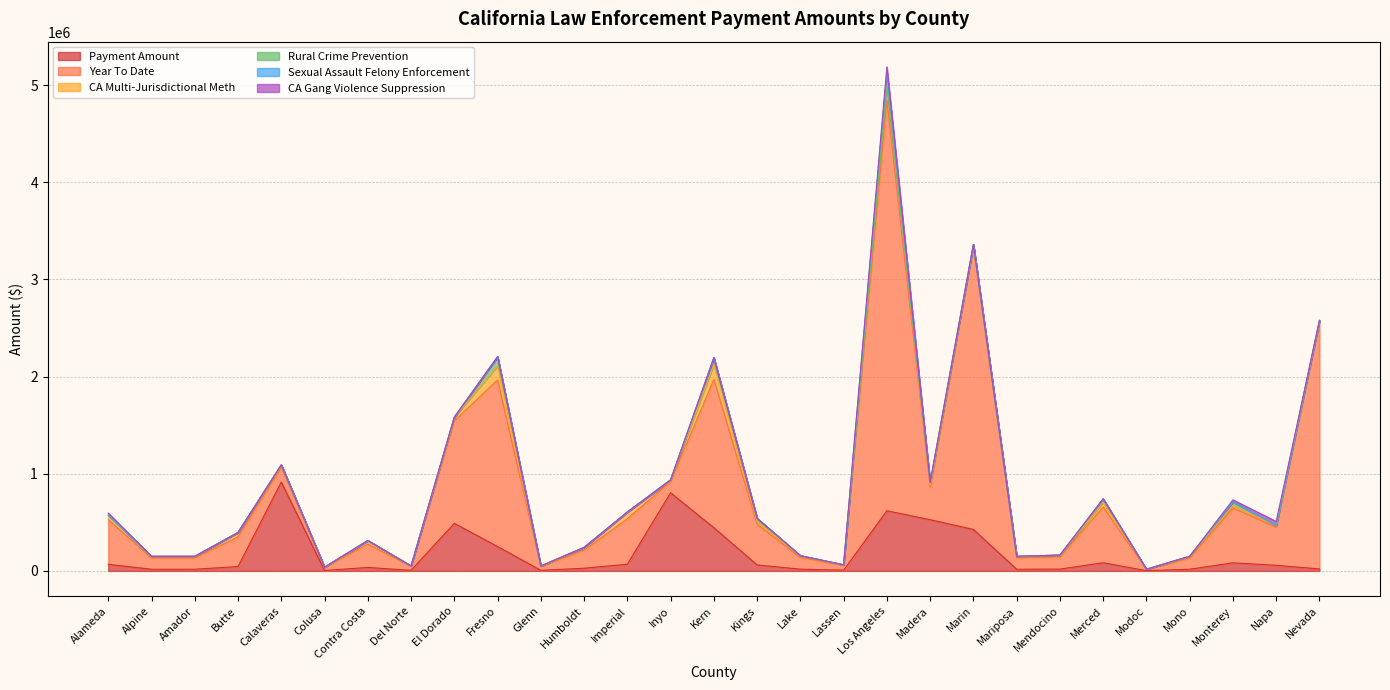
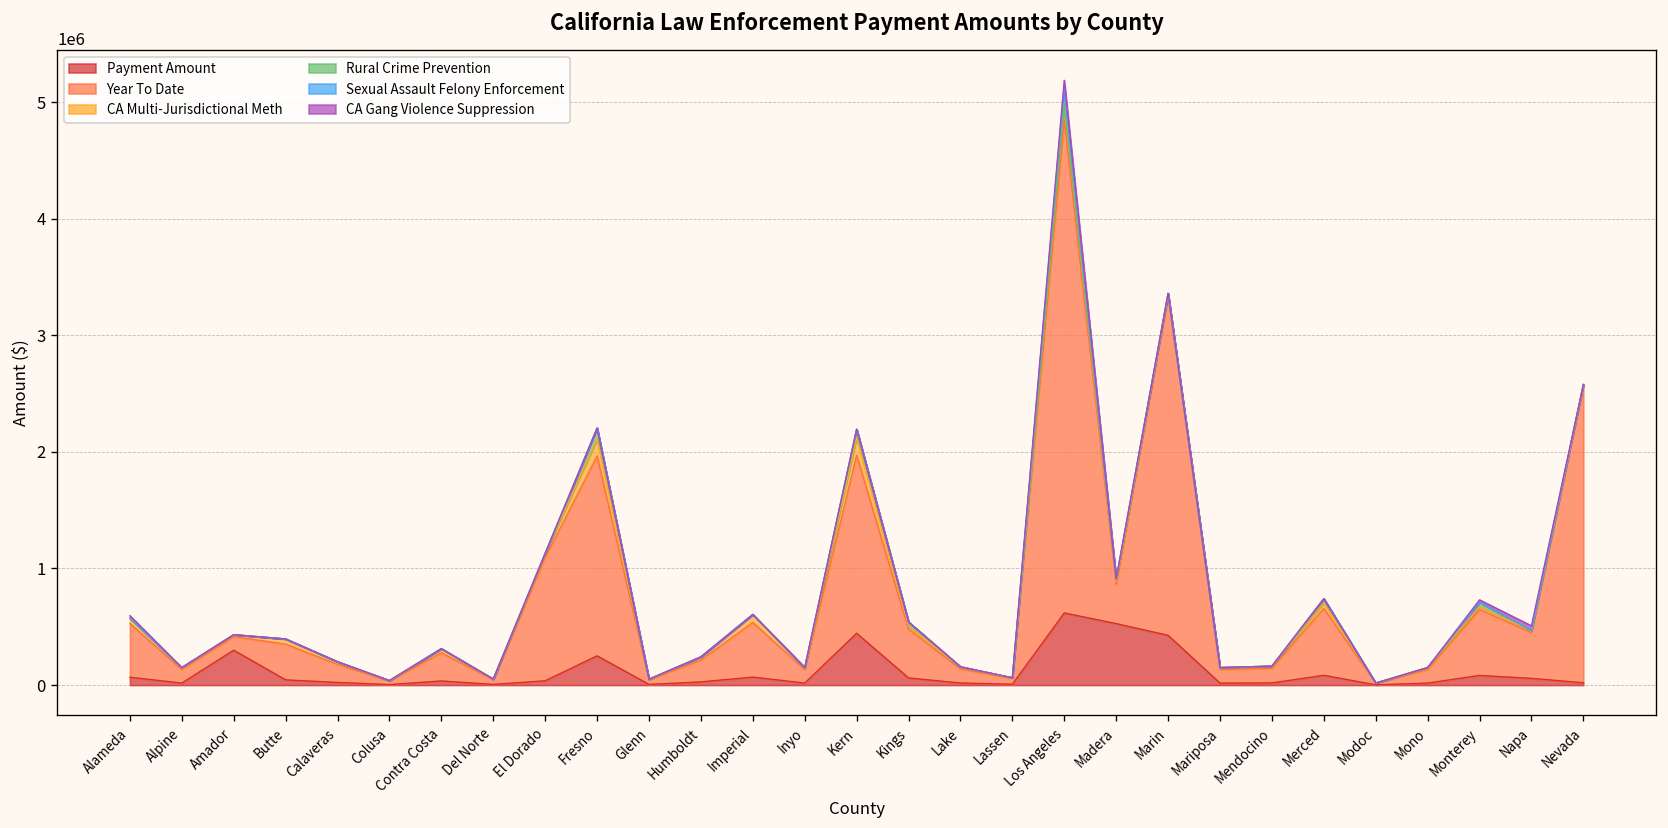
Payment Amount, Amador: 0 -> 300000
Payment Amount, Calaveras: 900000 -> 0
Payment Amount, El Dorado: 500000 -> 0
Payment Amount, Inyo: 800000 -> 0
